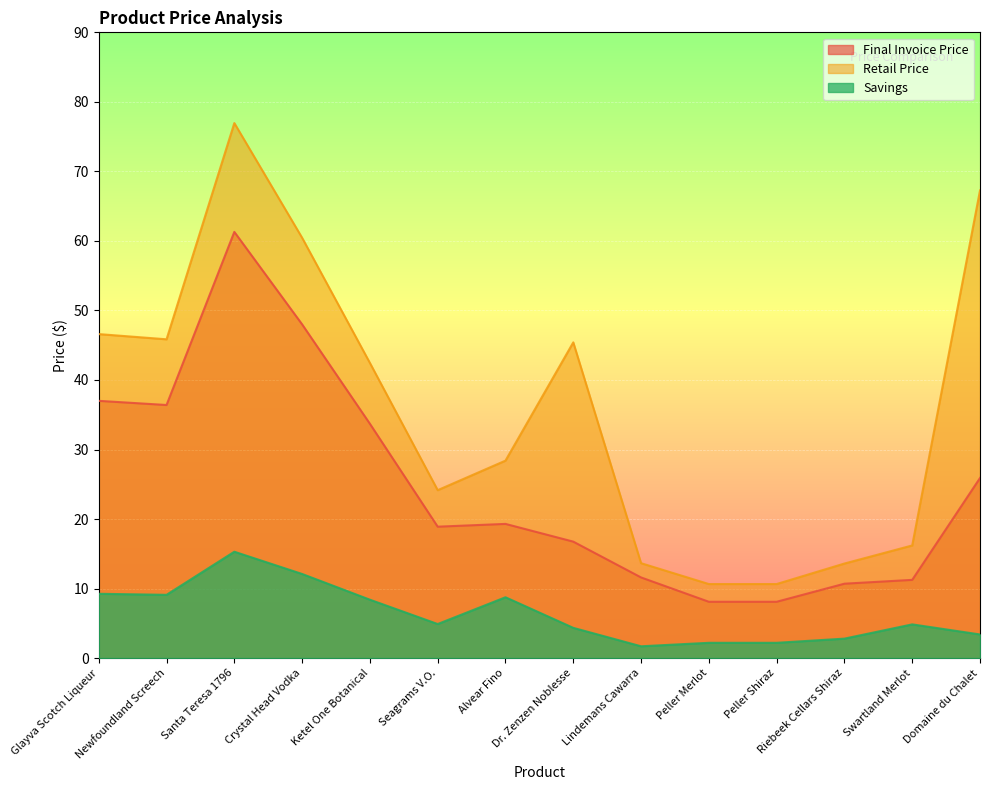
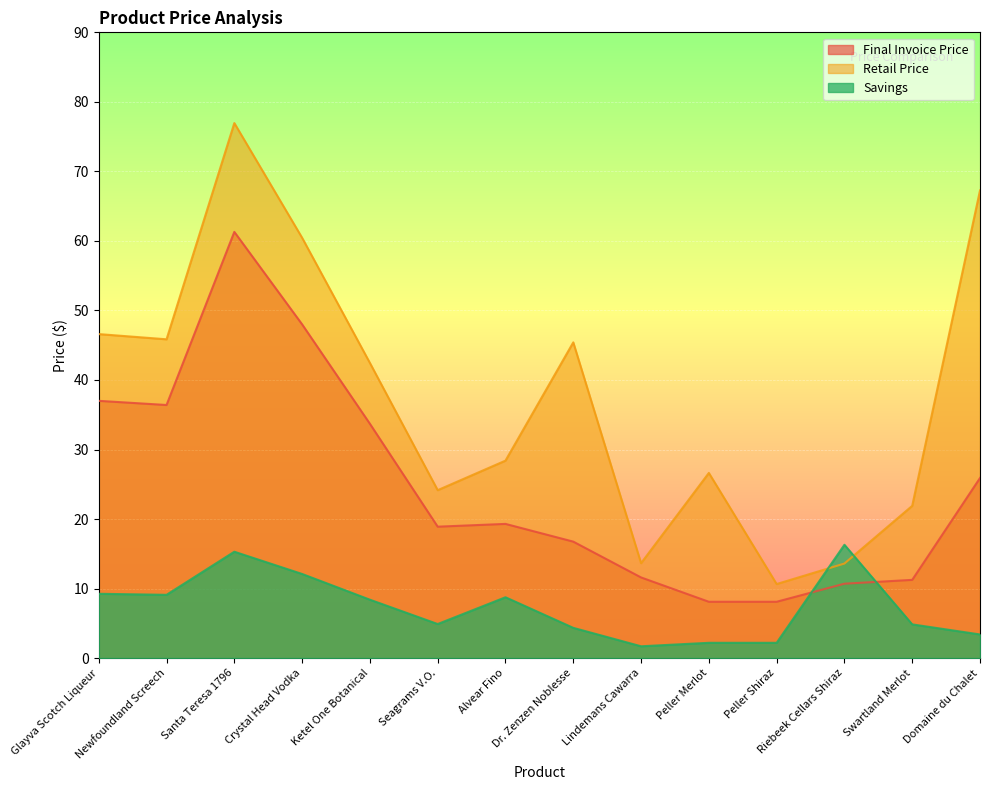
Retail Price, Peller Merlot: 11 -> 27
Savings, Riebeek Cellars Shiraz: 3 -> 16
Retail Price, Swartland Merlot: 16 -> 22
